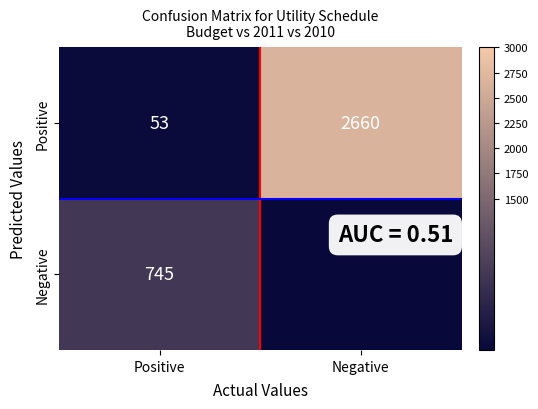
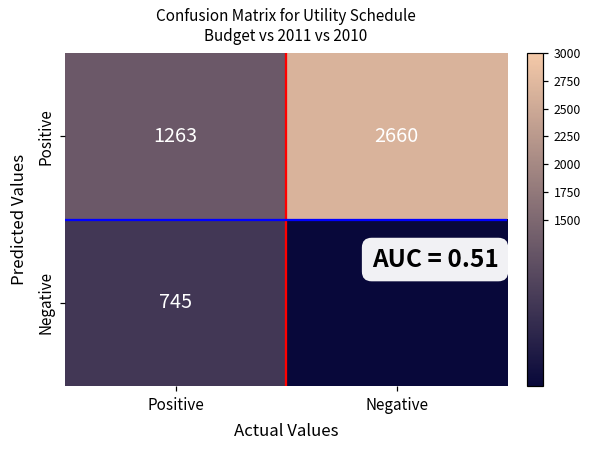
Positive, Positive: 53 -> 1263
